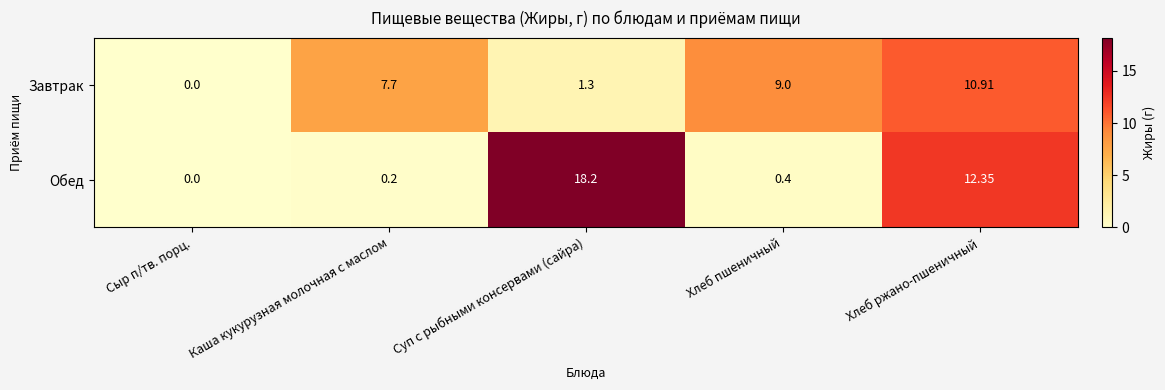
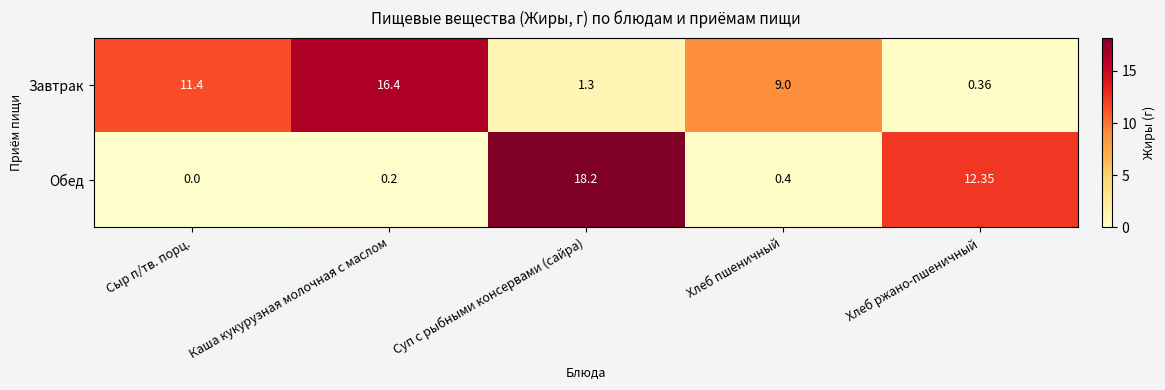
Завтрак, Сыр п/тв. порц.: 0.0 -> 11.4
Завтрак, Каша кукурузная молочная с маслом: 7.7 -> 16.4
Завтрак, Хлеб ржано-пшеничный: 10.91 -> 0.36
